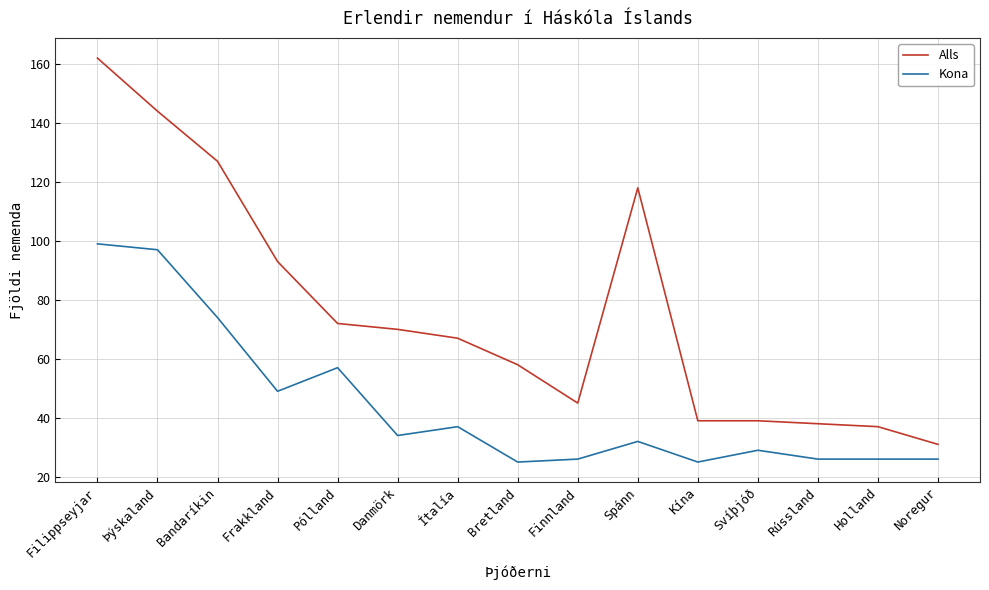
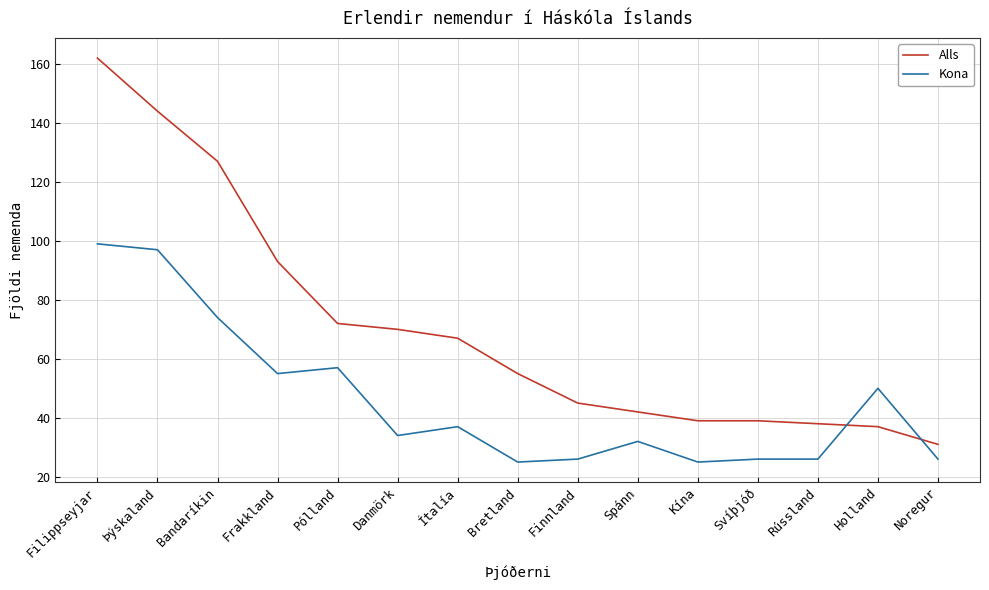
Kona, Frakkland: 49 -> 55
Alls, Bretland: 58 -> 55
Alls, Spánn: 118 -> 42
Kona, Svíþjóð: 29 -> 26
Kona, Holland: 26 -> 50
